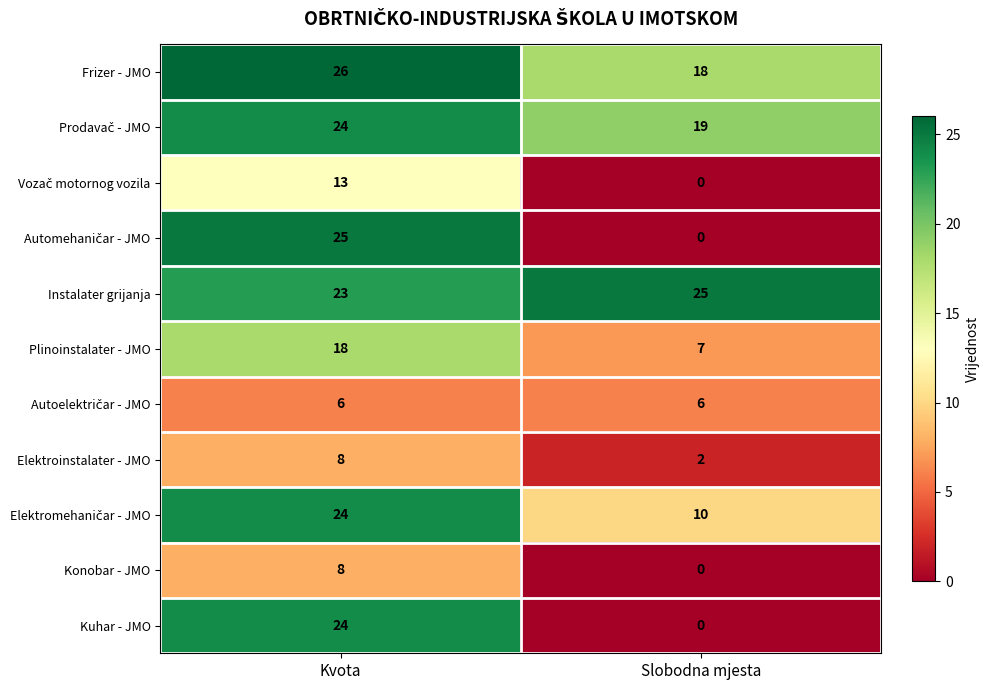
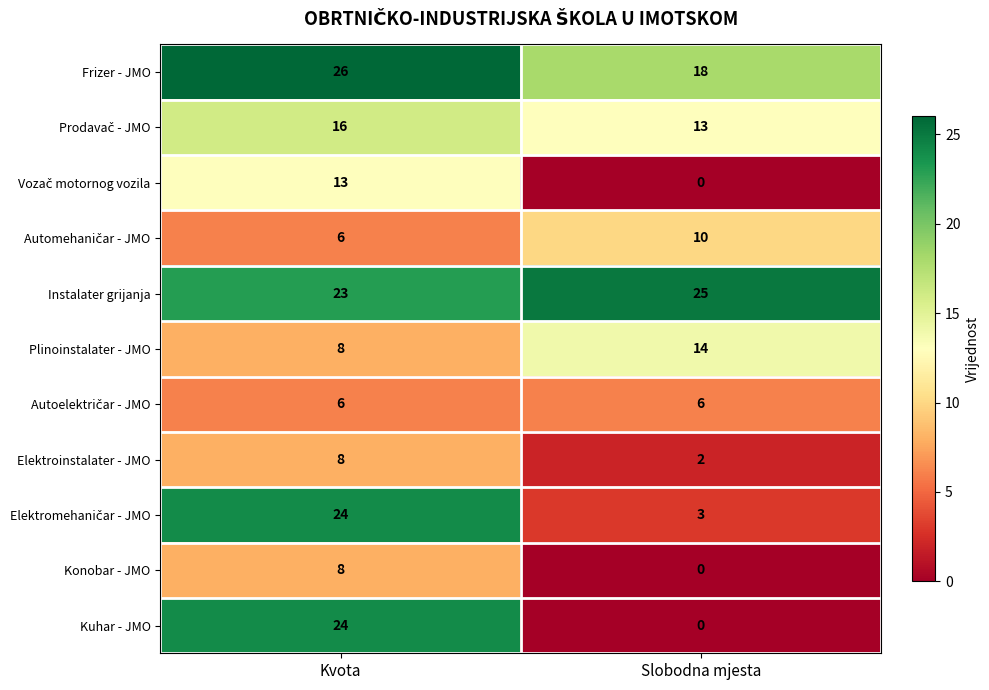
Prodavač - JMO, Kvota: 24 -> 16
Prodavač - JMO, Slobodna mjesta: 19 -> 13
Automehaničar - JMO, Kvota: 25 -> 6
Automehaničar - JMO, Slobodna mjesta: 0 -> 10
Plinoinstalater - JMO, Kvota: 18 -> 8
Plinoinstalater - JMO, Slobodna mjesta: 7 -> 14
Elektromehaničar - JMO, Slobodna mjesta: 10 -> 3
